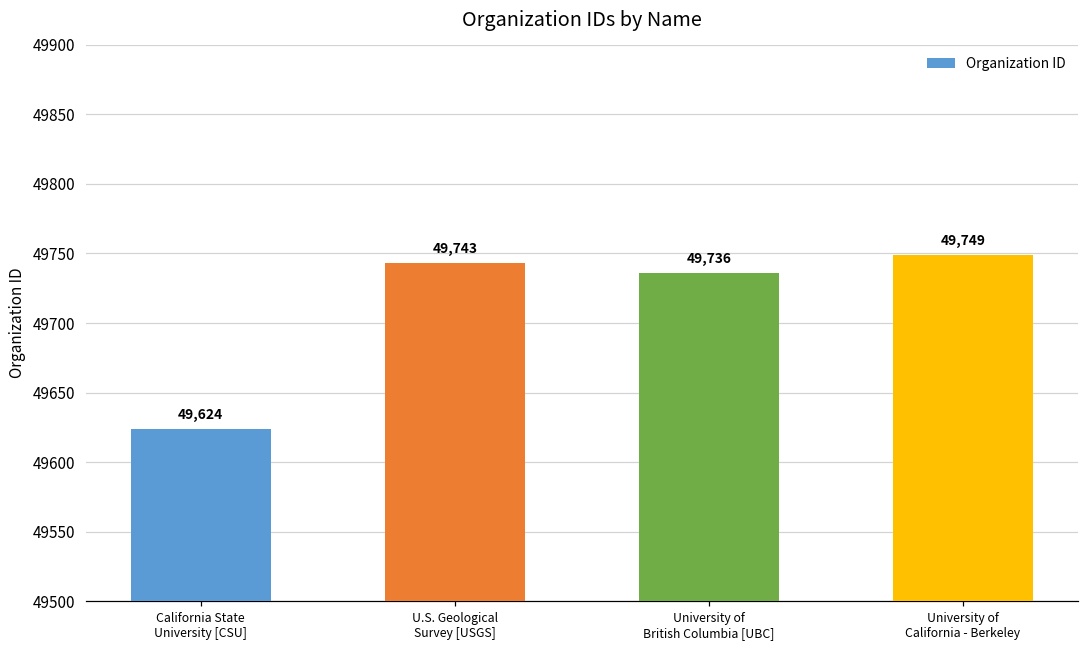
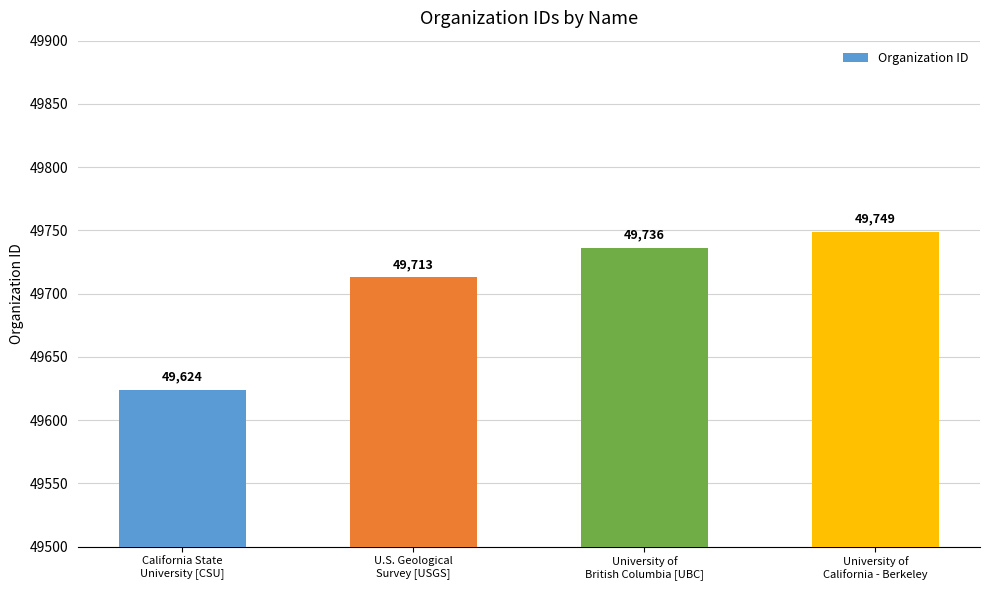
U.S. Geological Survey [USGS]: 49,743 -> 49,713
